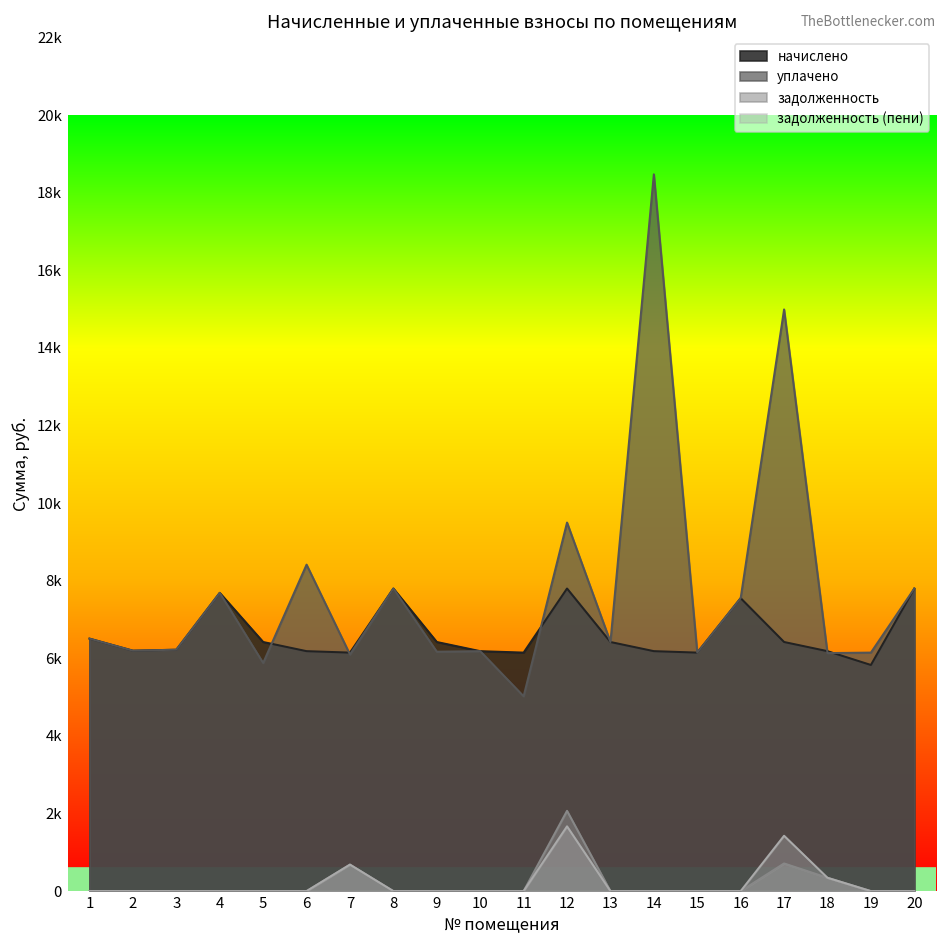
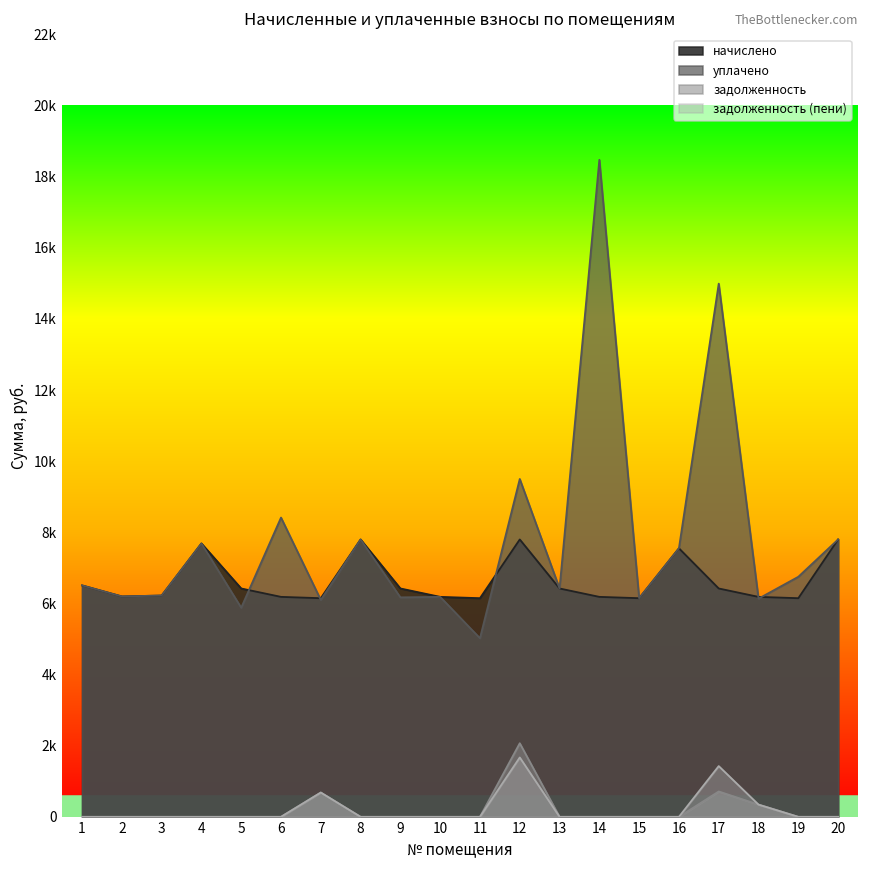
начислено, 19: 5800 -> 6100
уплачено, 19: 6100 -> 6800
